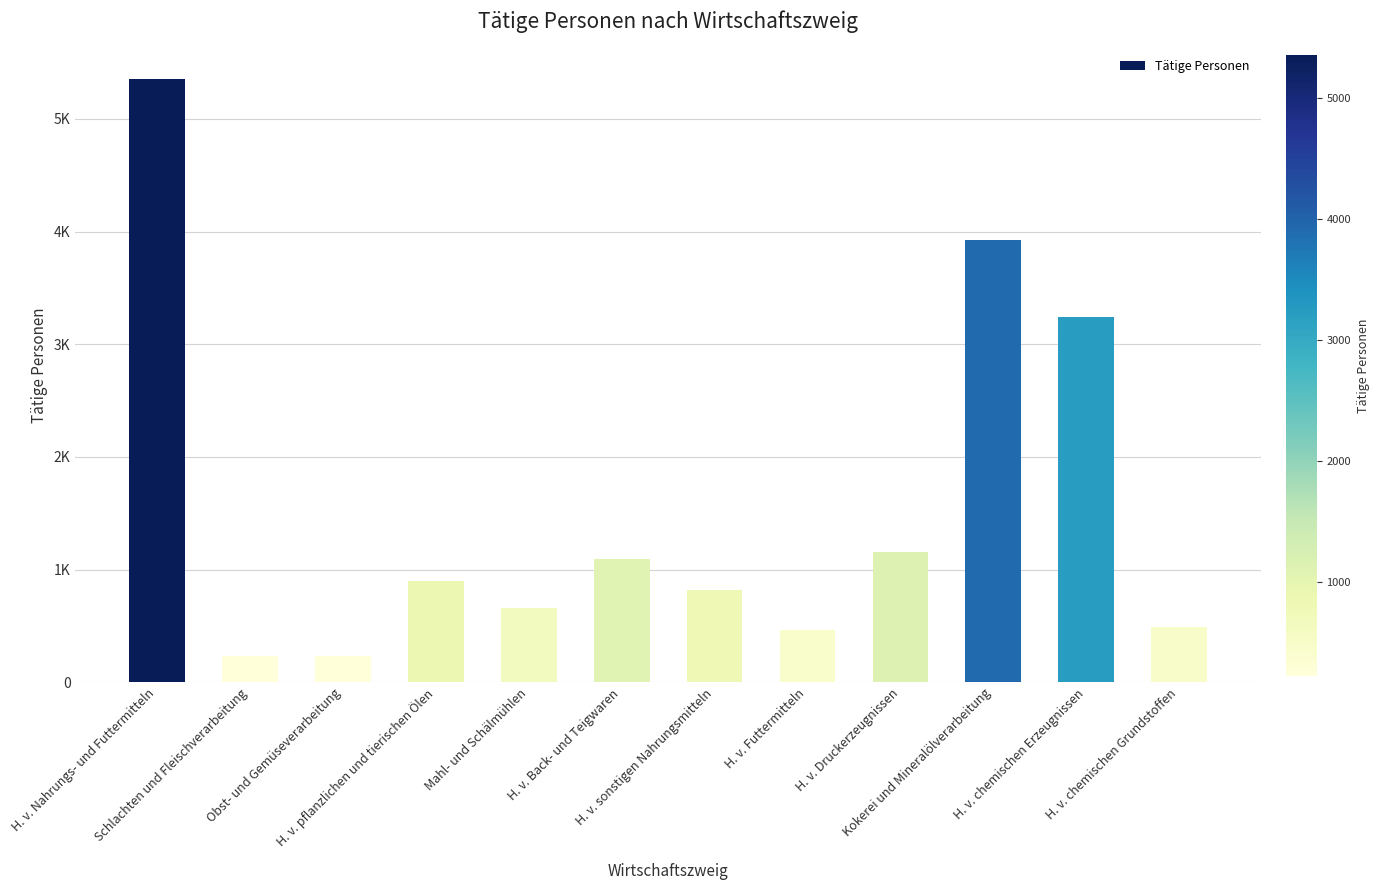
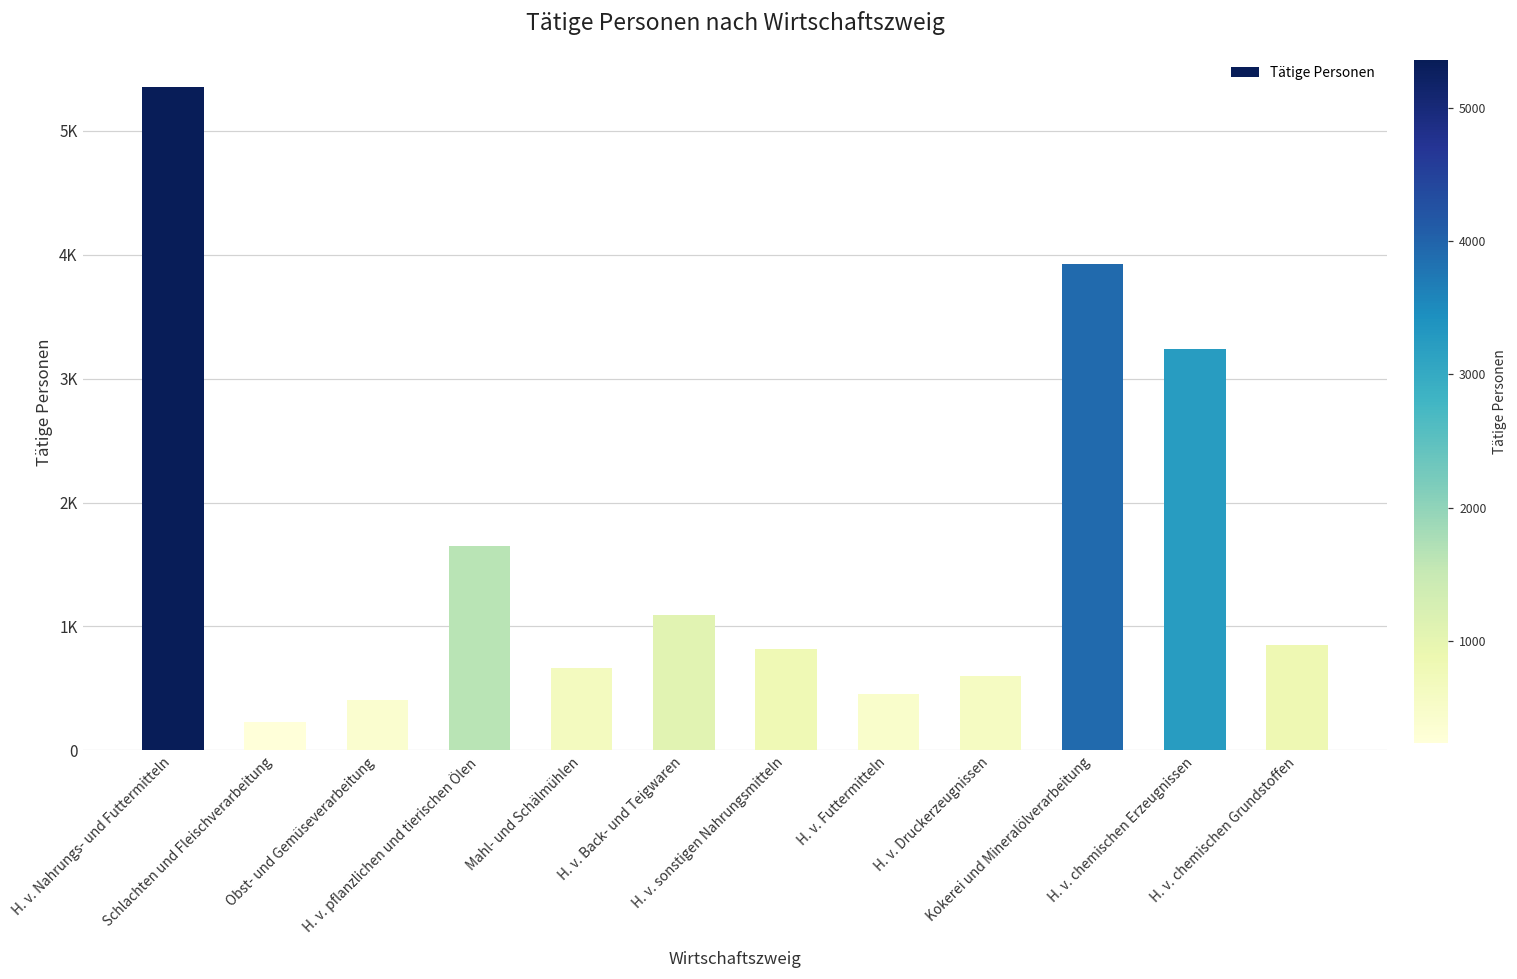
Obst- und Gemüseverarbeitung: 230 -> 410
H. v. pflanzlichen und tierischen Ölen: 890 -> 1650
H. v. Druckerzeugnissen: 1160 -> 600
H. v. chemischen Grundstoffen: 490 -> 850
